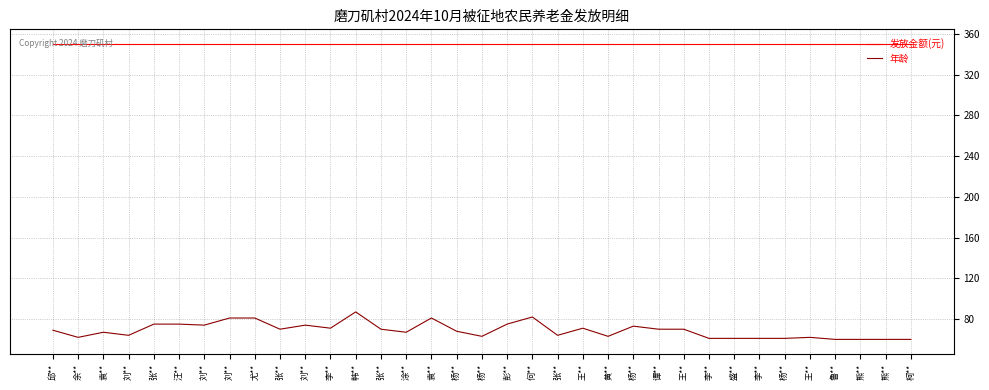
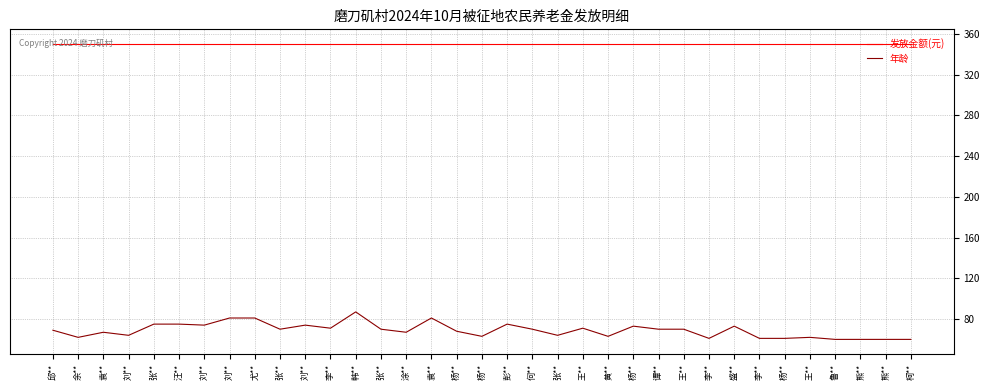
年龄, 何**: 82 -> 70
年龄, 盛**: 61 -> 73
